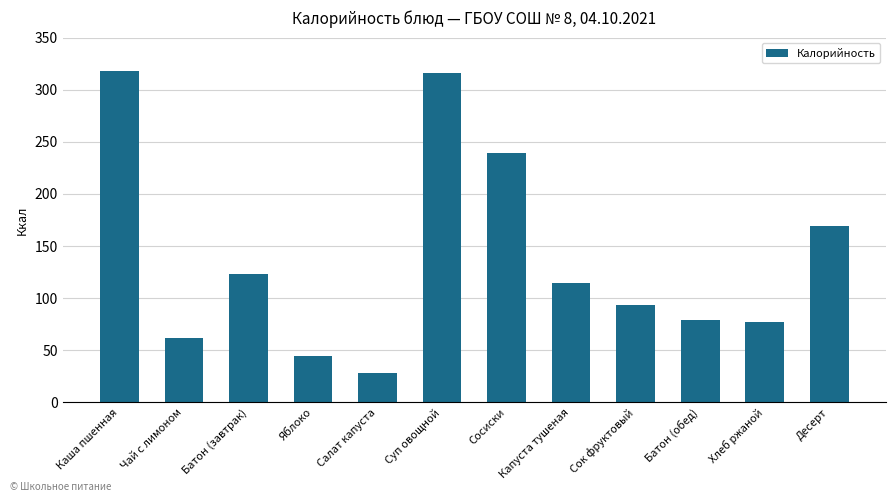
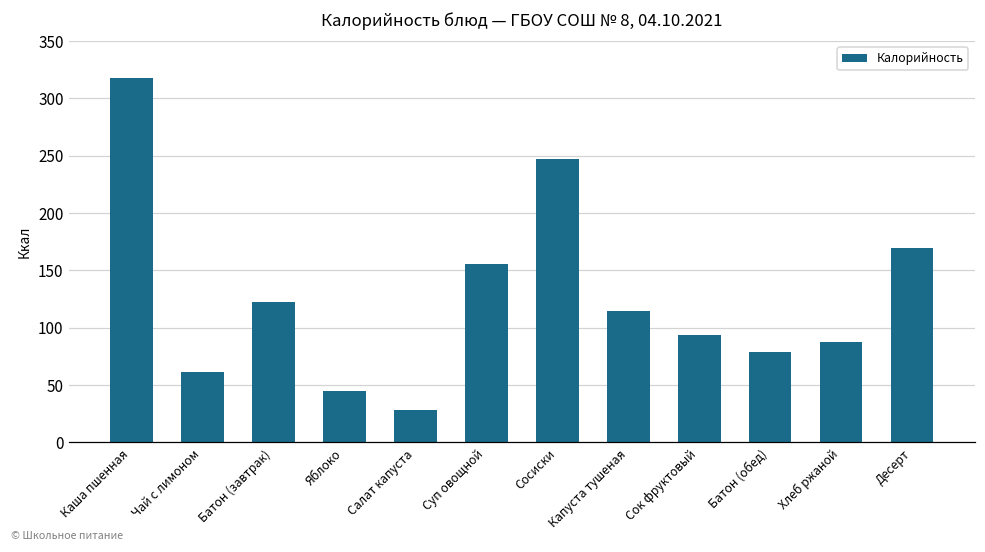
Суп овощной: 316 -> 156
Сосиски: 239 -> 247
Хлеб ржаной: 77 -> 87
